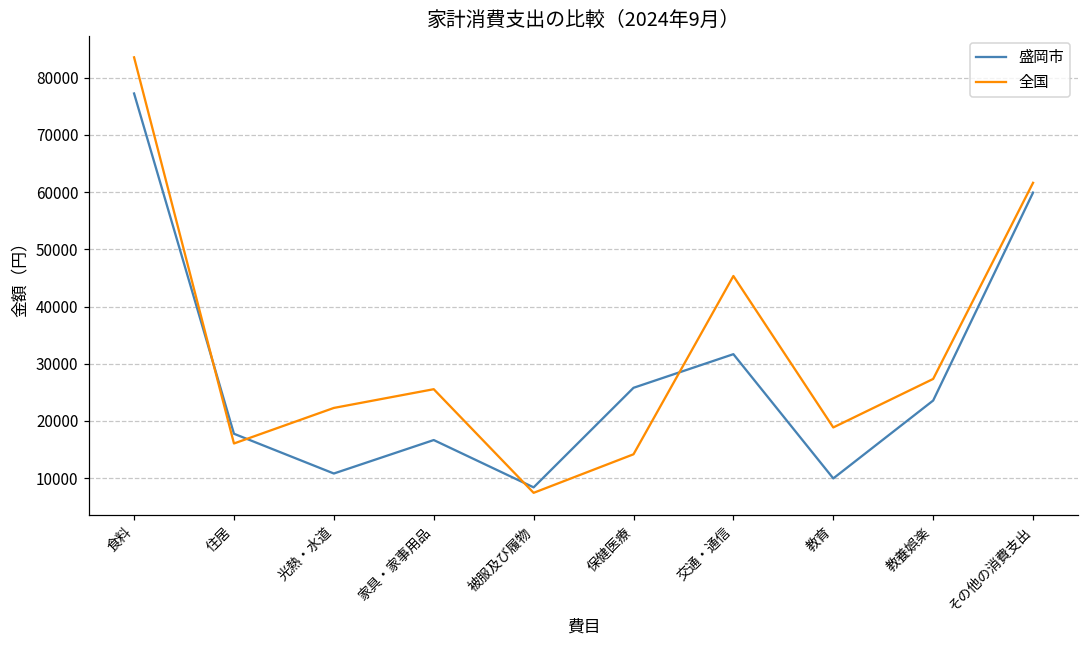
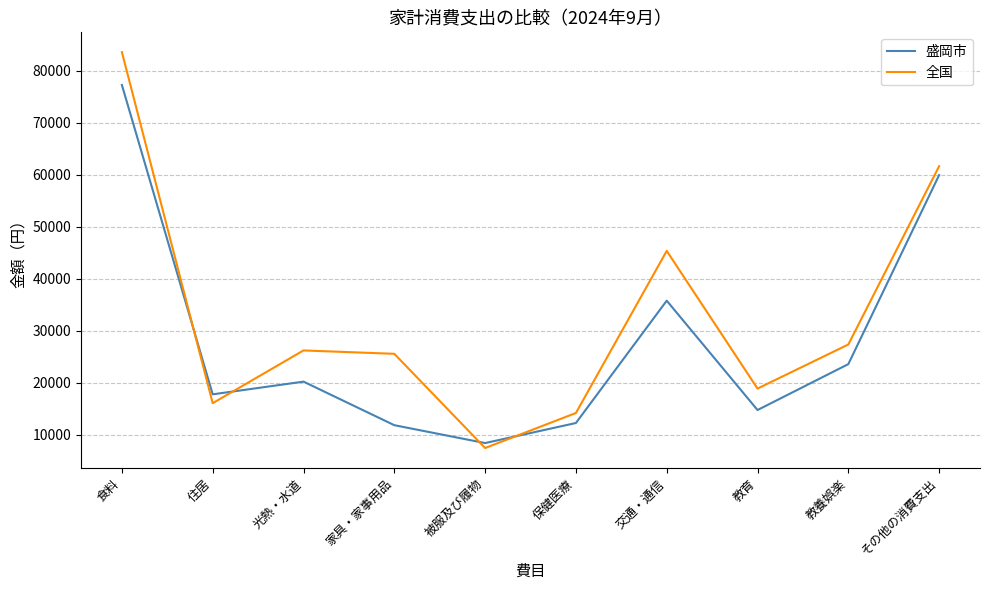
盛岡市, 光熱・水道: 11000 -> 20000
全国, 光熱・水道: 22000 -> 26000
盛岡市, 家具・家事用品: 17000 -> 12000
盛岡市, 保健医療: 26000 -> 12000
盛岡市, 交通・通信: 32000 -> 36000
盛岡市, 教育: 10000 -> 15000
